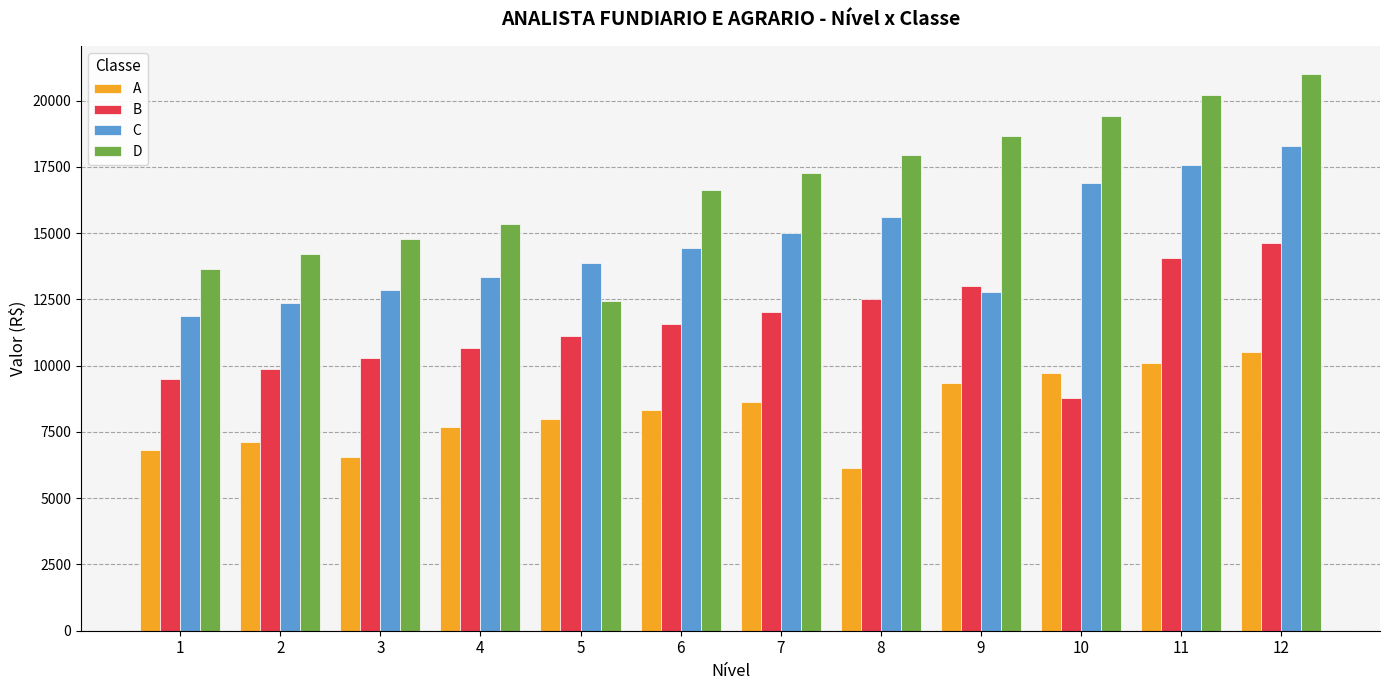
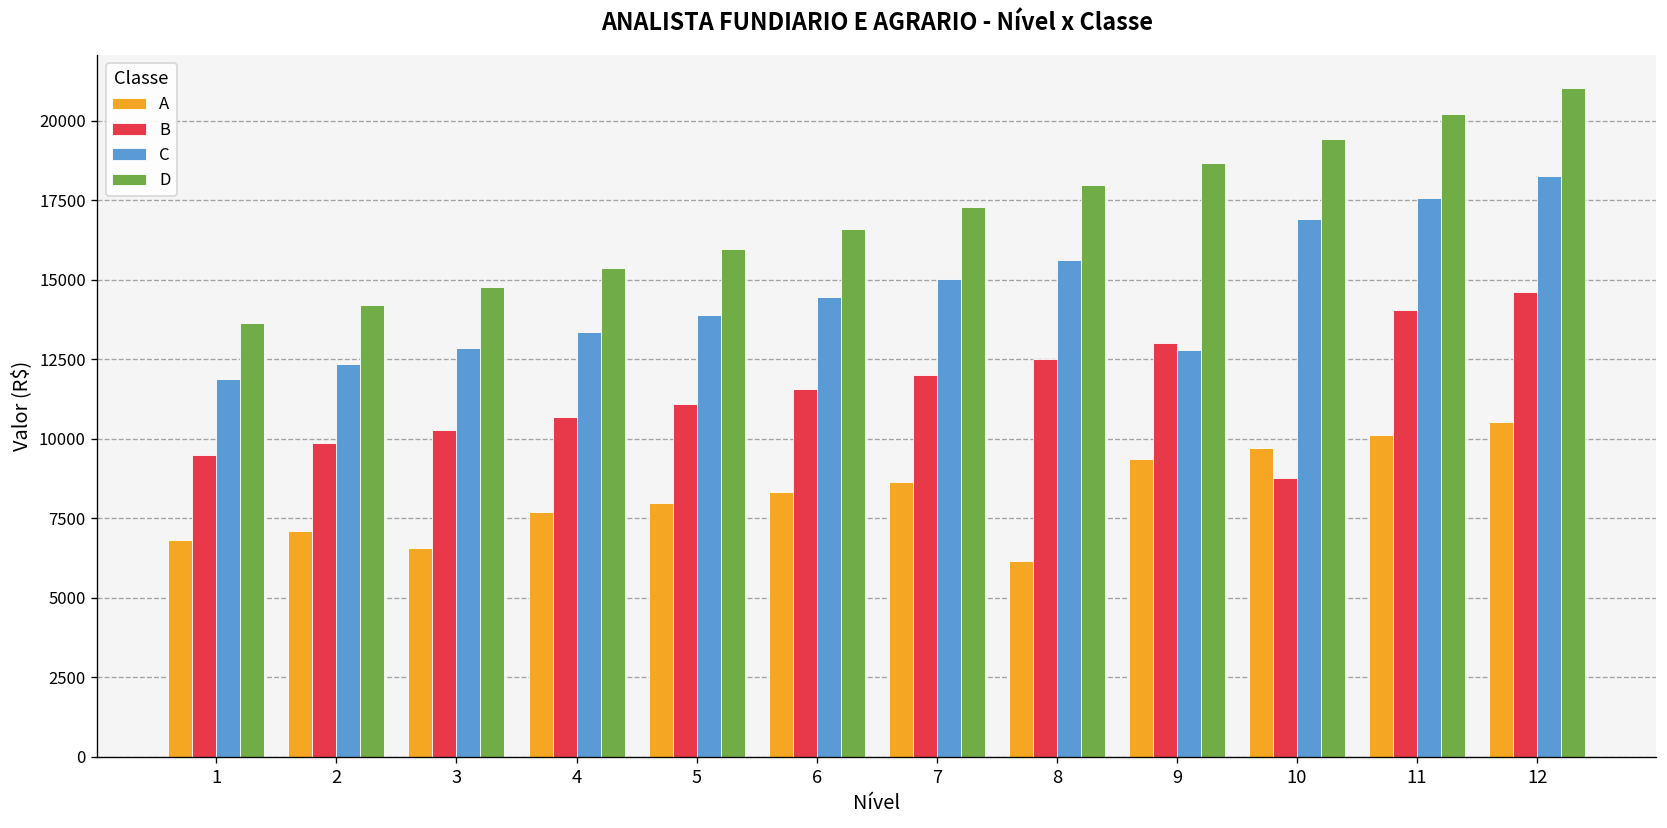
D, 5: 12500 -> 16000
